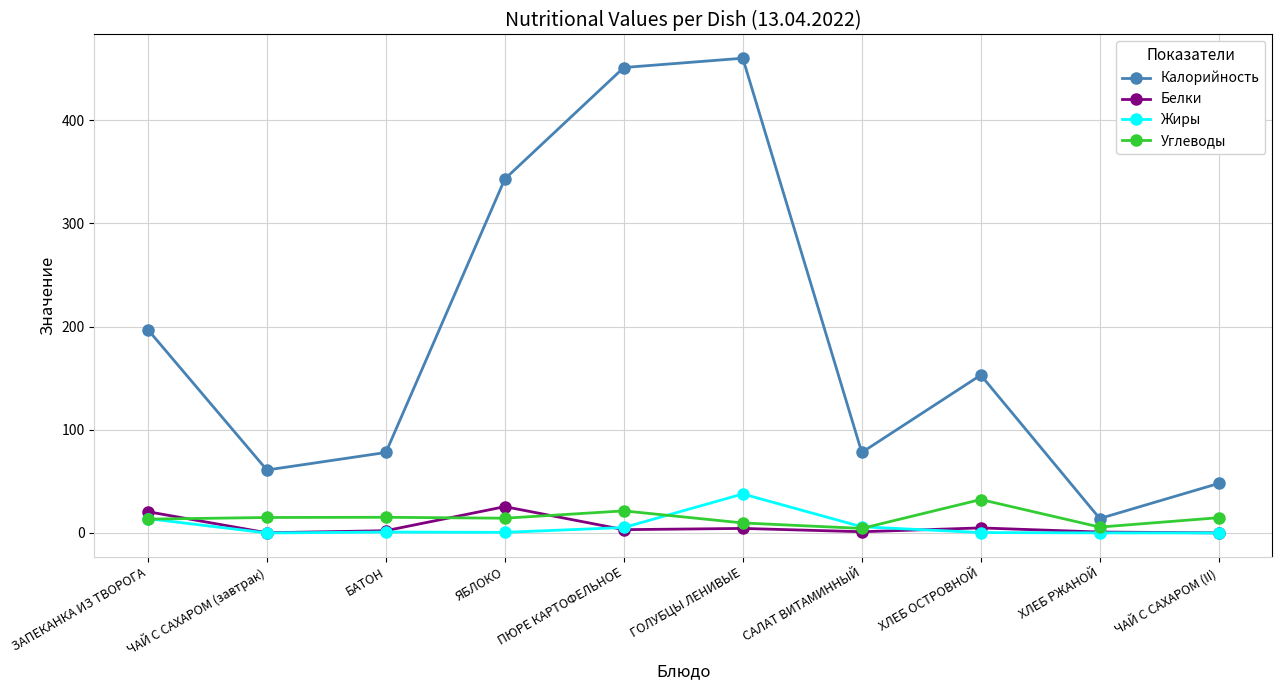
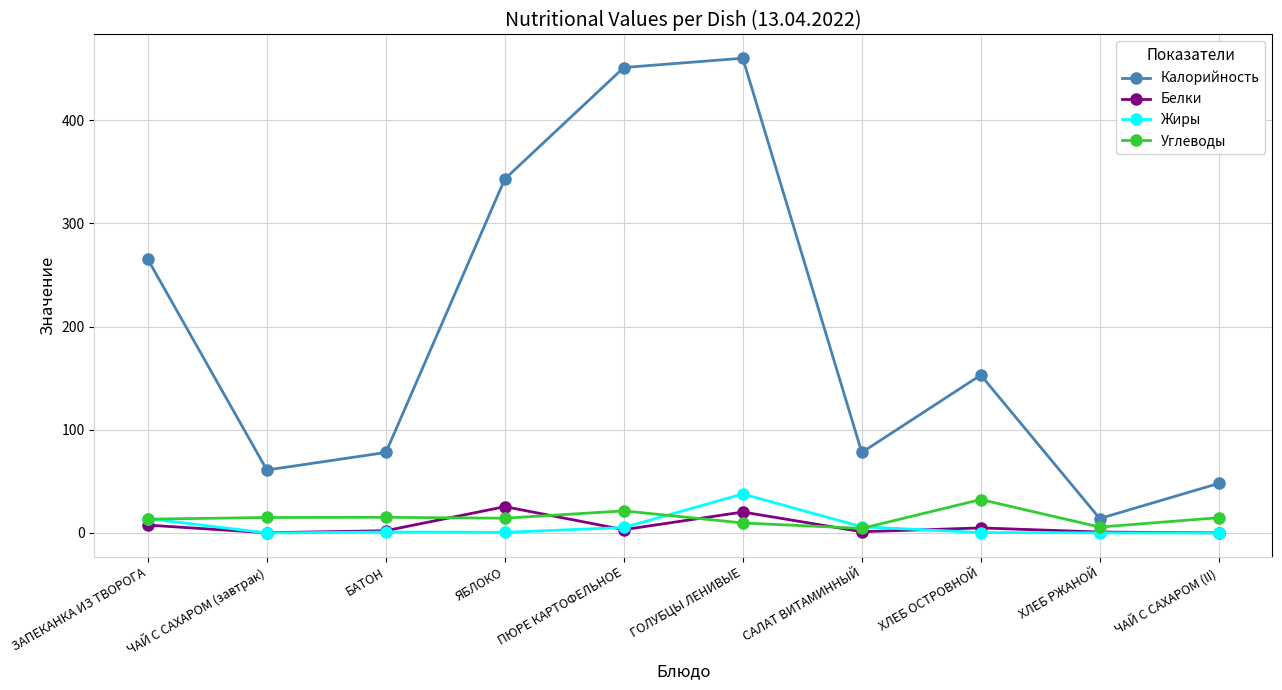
Калорийность, ЗАПЕКАНКА ИЗ ТВОРОГА: 197 -> 265
Белки, ЗАПЕКАНКА ИЗ ТВОРОГА: 21 -> 8
Белки, ГОЛУБЦЫ ЛЕНИВЫЕ: 4 -> 20
